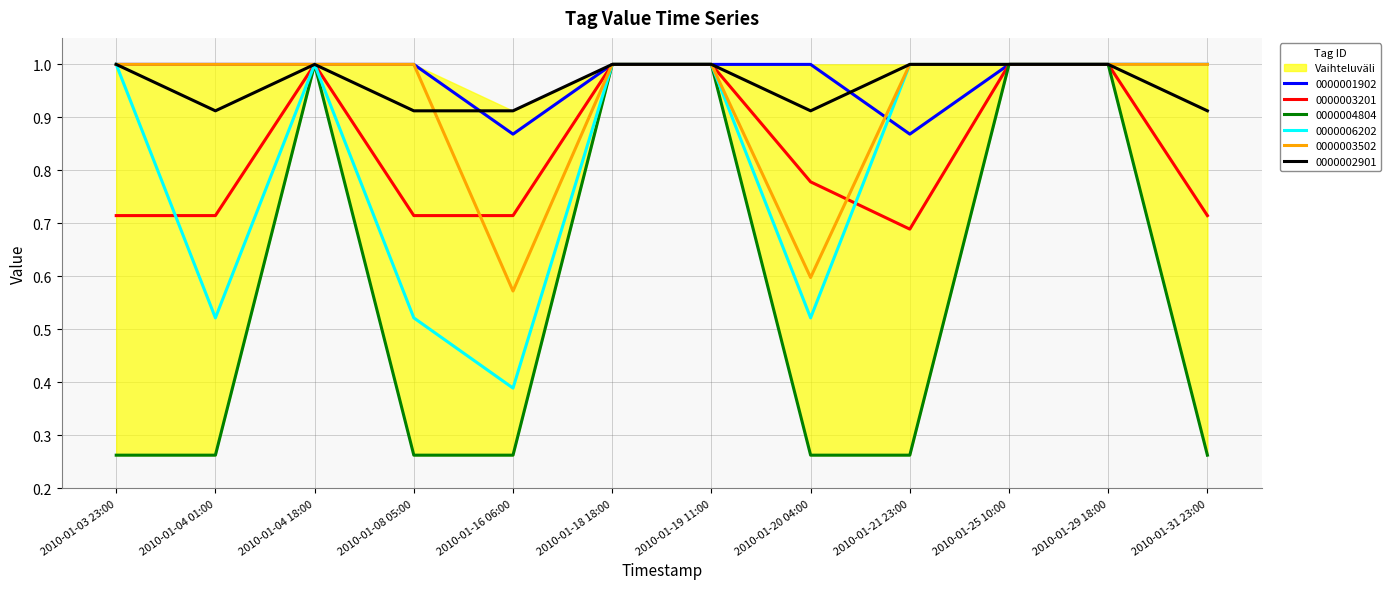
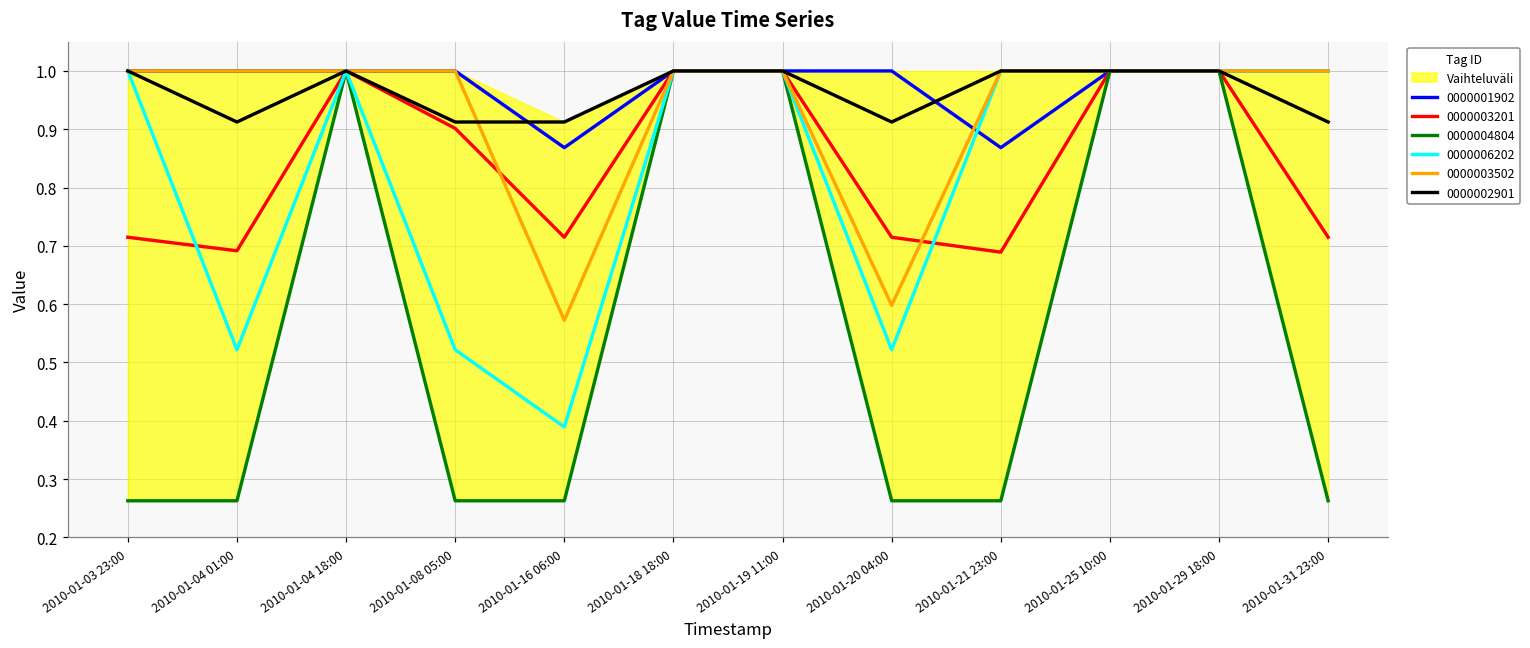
0000003201, 2010-01-04 01:00: 0.71 -> 0.69
0000003201, 2010-01-08 05:00: 0.71 -> 0.90
0000003201, 2010-01-20 04:00: 0.78 -> 0.71
